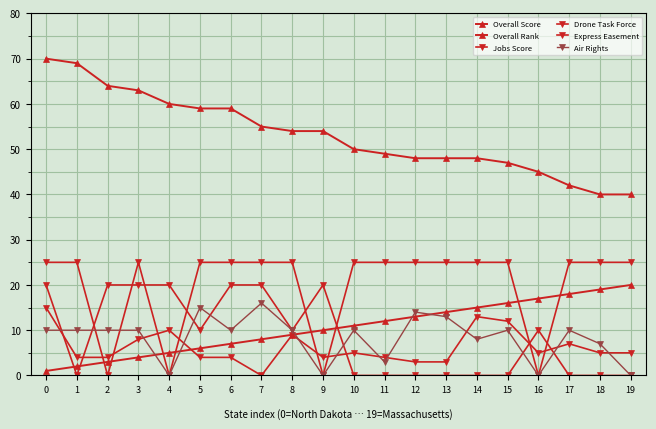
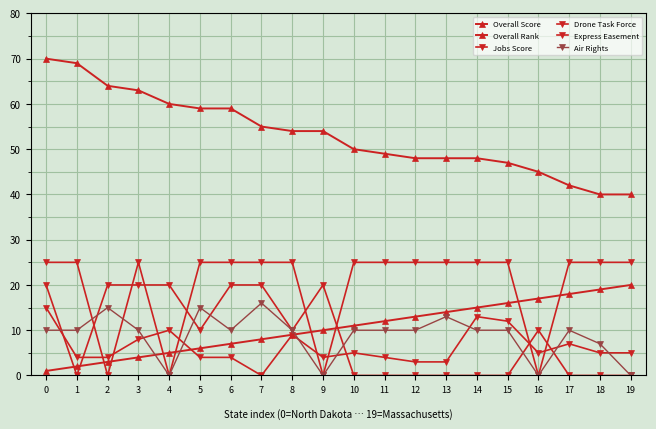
Air Rights, 2: 10 -> 15
Air Rights, 11: 3 -> 10
Air Rights, 12: 14 -> 10
Air Rights, 14: 8 -> 10
